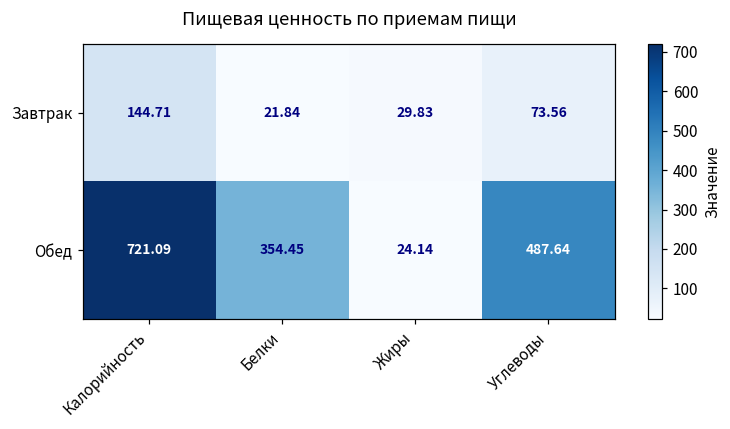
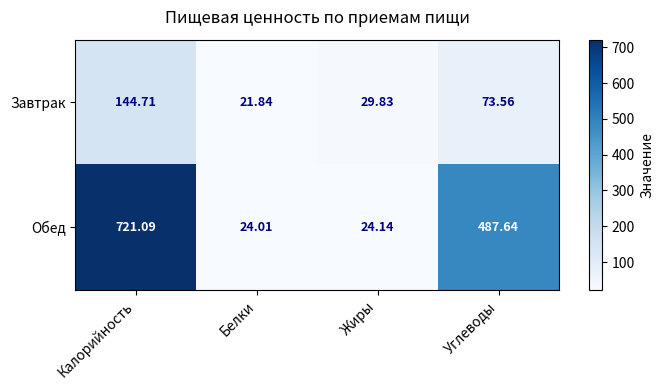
Обед, Белки: 354.45 -> 24.01
